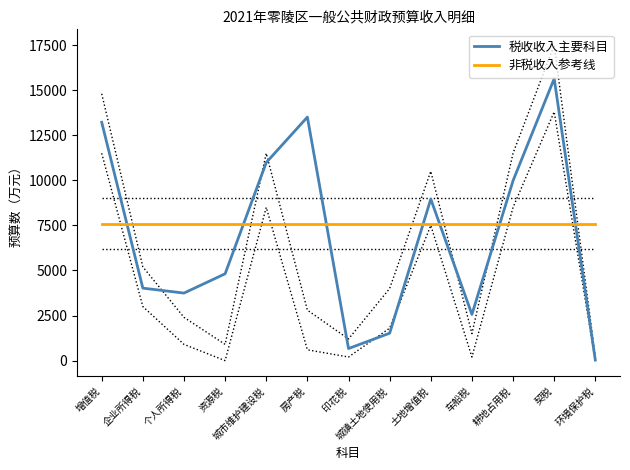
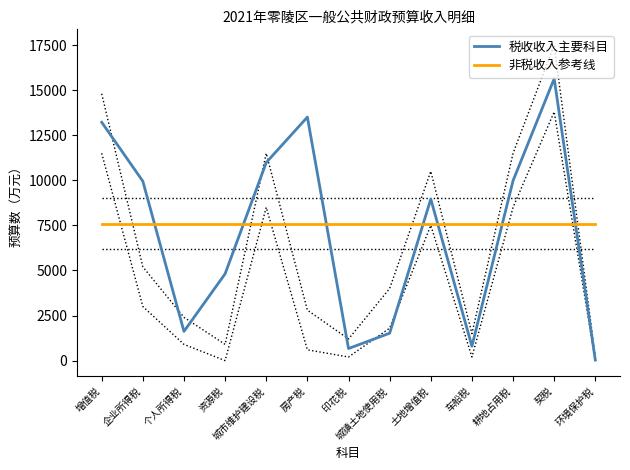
税收收入主要科目, 企业所得税: 4000 -> 9900
税收收入主要科目, 个人所得税: 3700 -> 1600
税收收入主要科目, 车船税: 2600 -> 800
